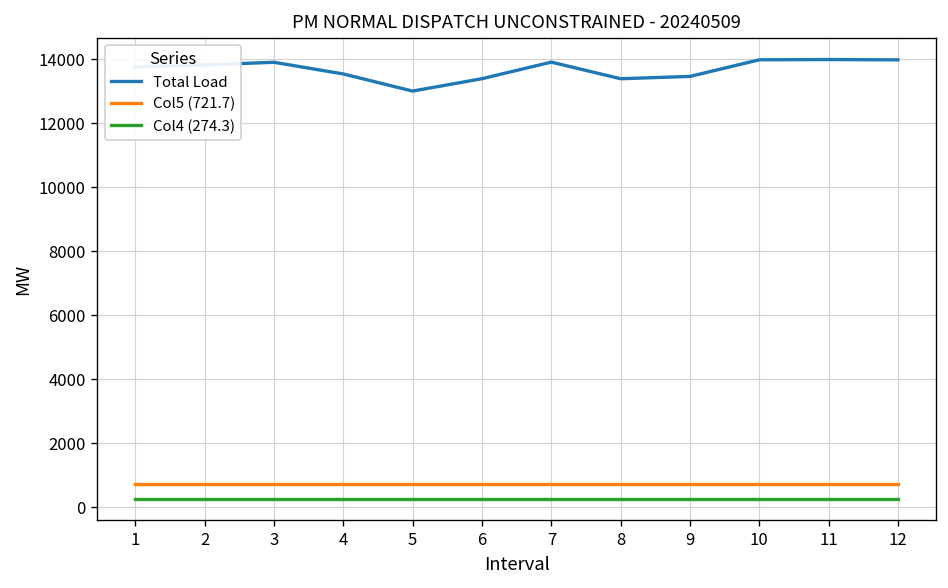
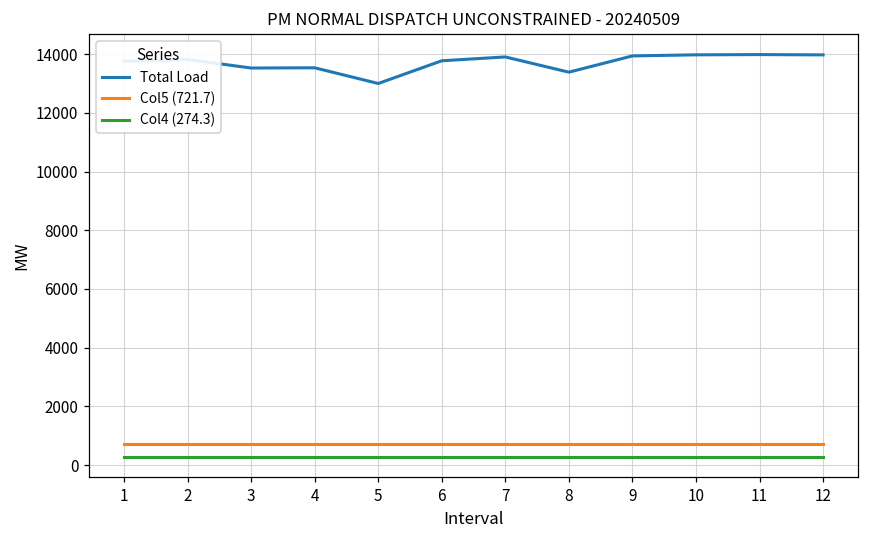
Total Load, 3: 13900 -> 13500
Total Load, 6: 13400 -> 13800
Total Load, 9: 13500 -> 13900
